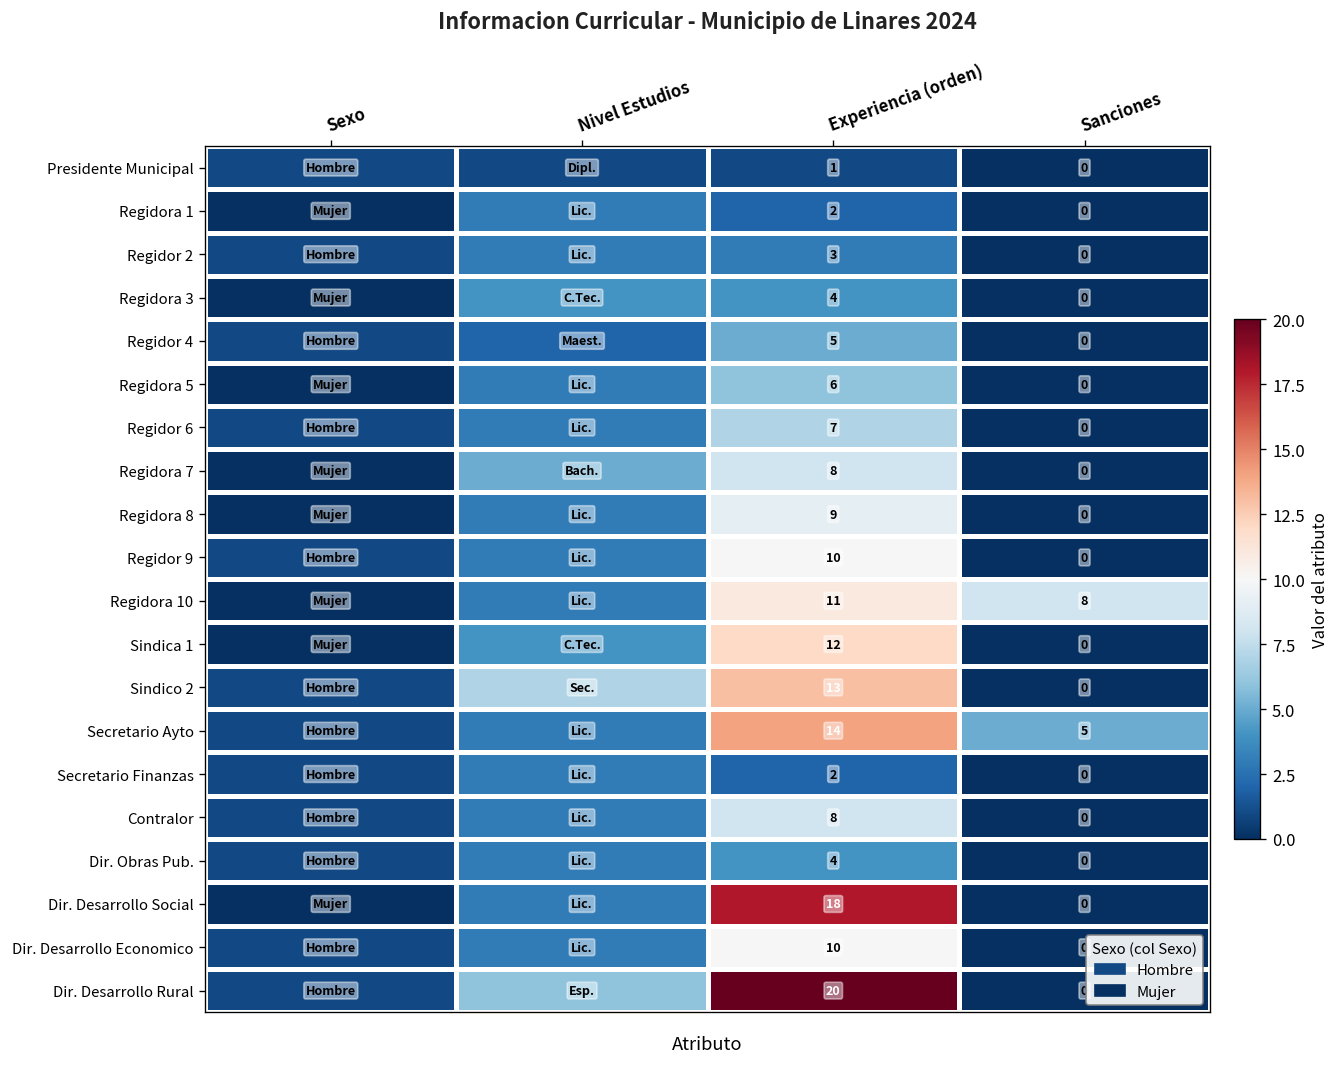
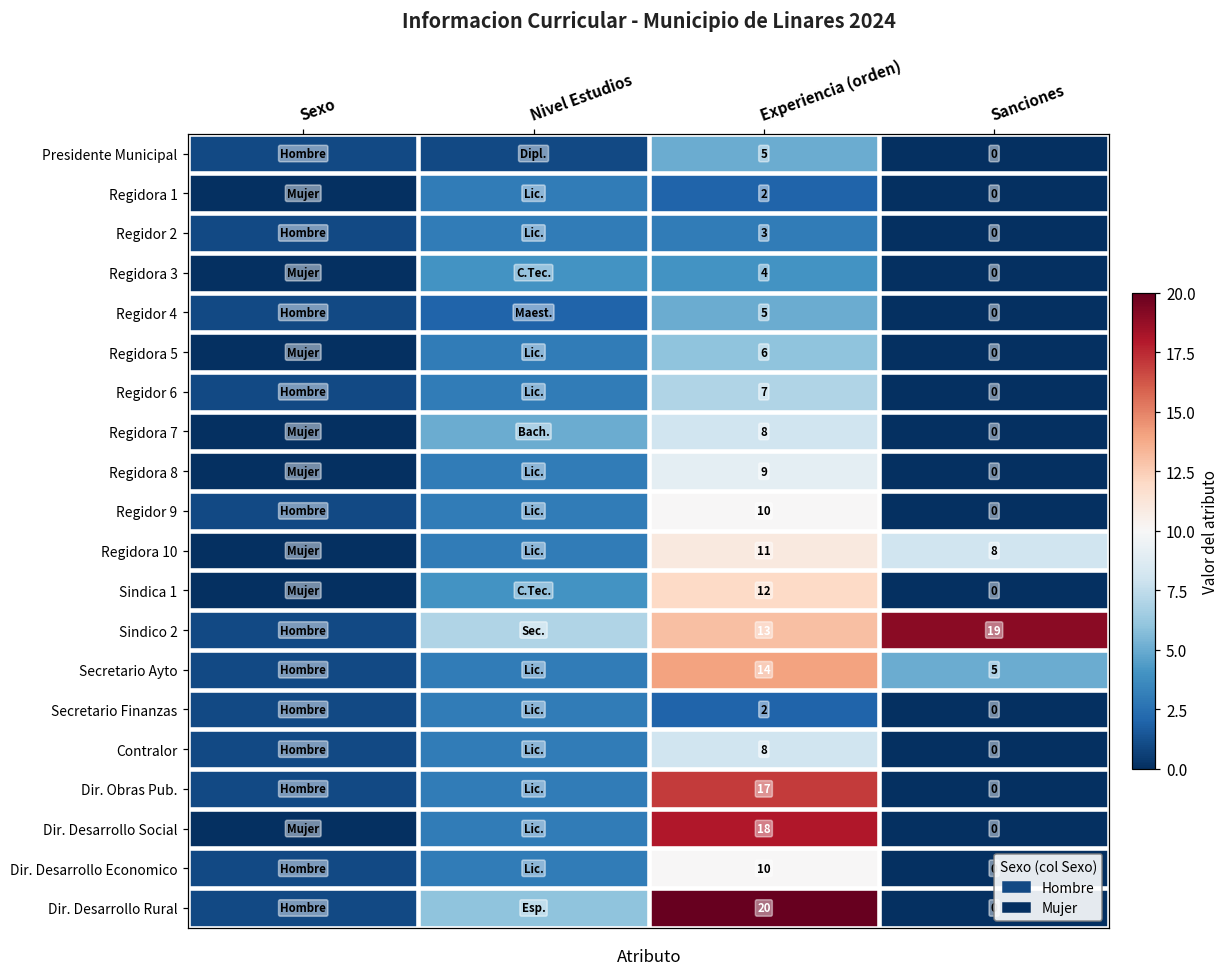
Presidente Municipal, Experiencia (orden): 1 -> 5
Sindico 2, Sanciones: 0 -> 19
Dir. Obras Pub., Experiencia (orden): 4 -> 17
